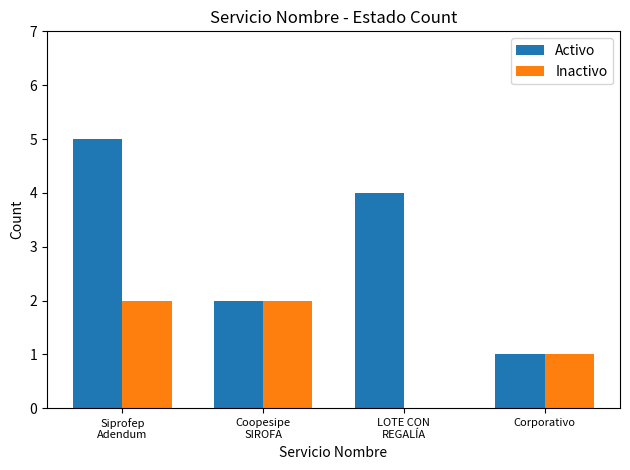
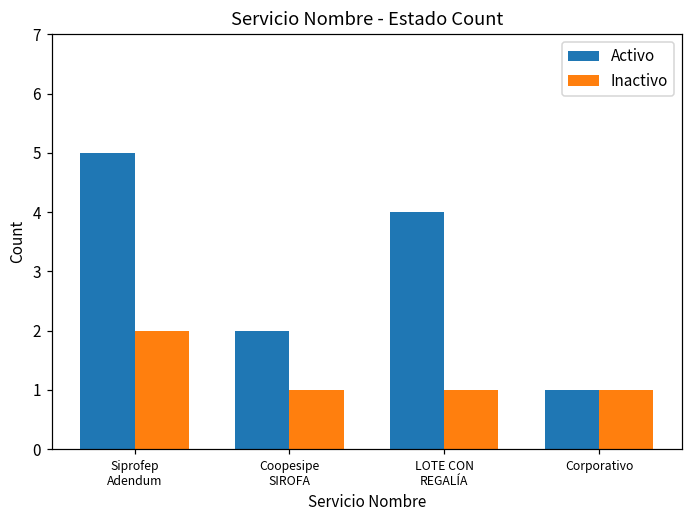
Inactivo, Coopesipe SIROFA: 2 -> 1
Inactivo, LOTE CON REGALÍA: 0 -> 1
